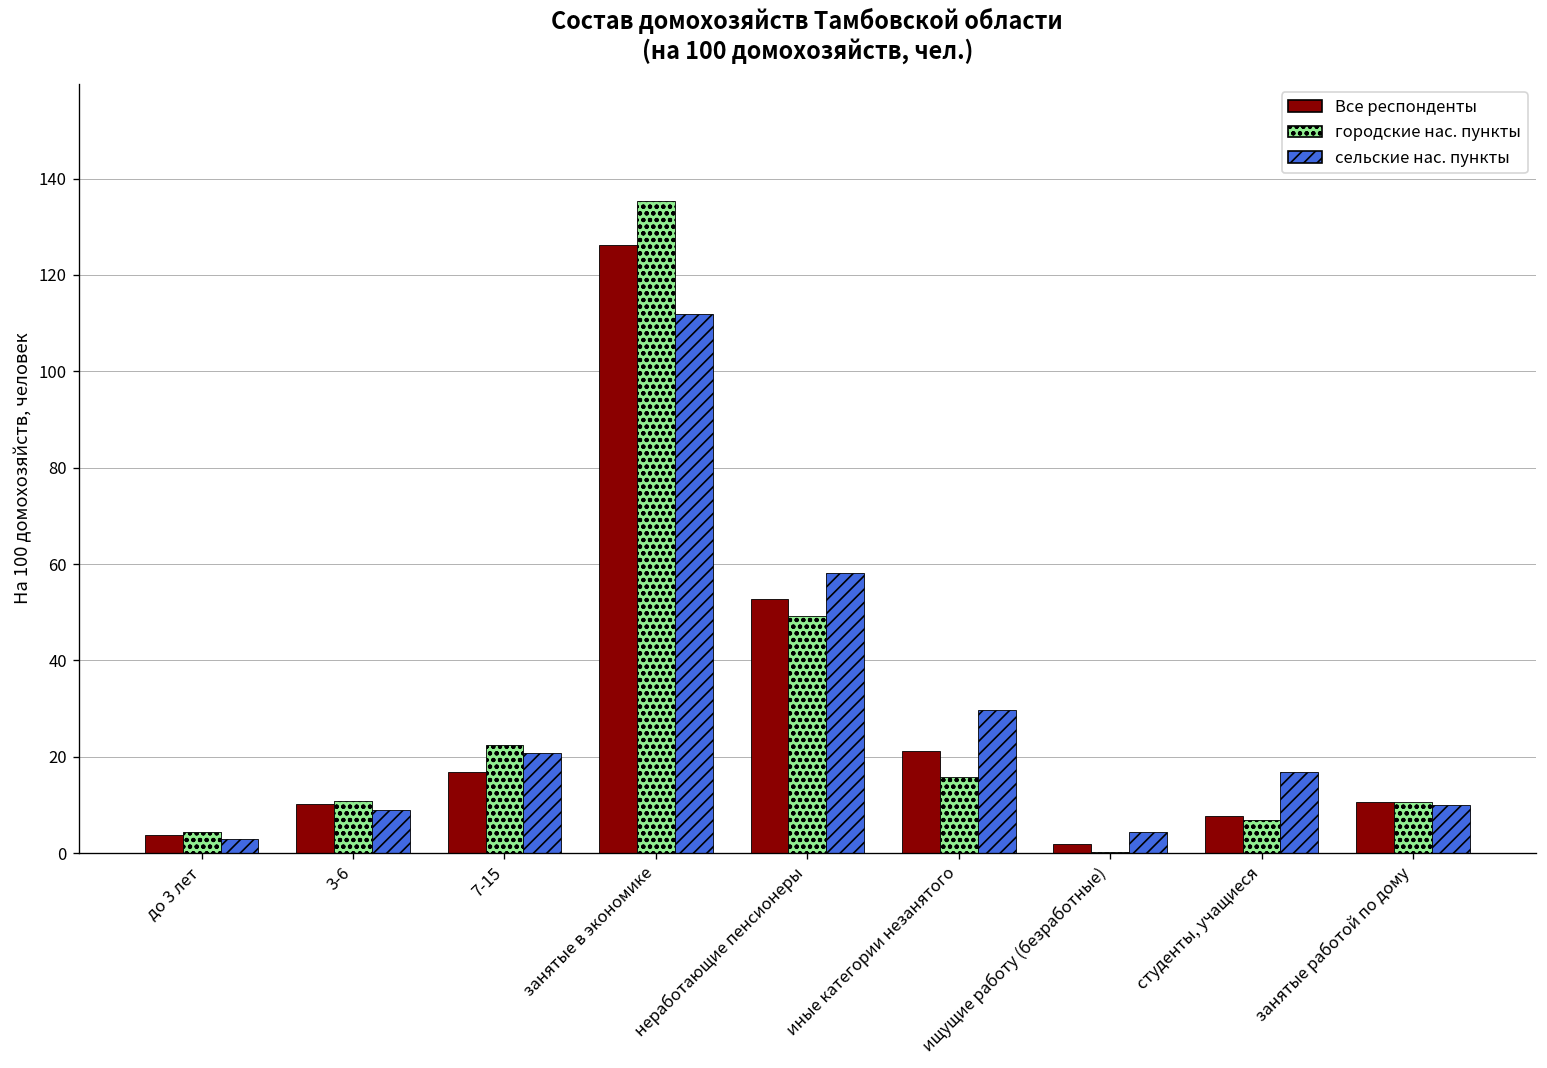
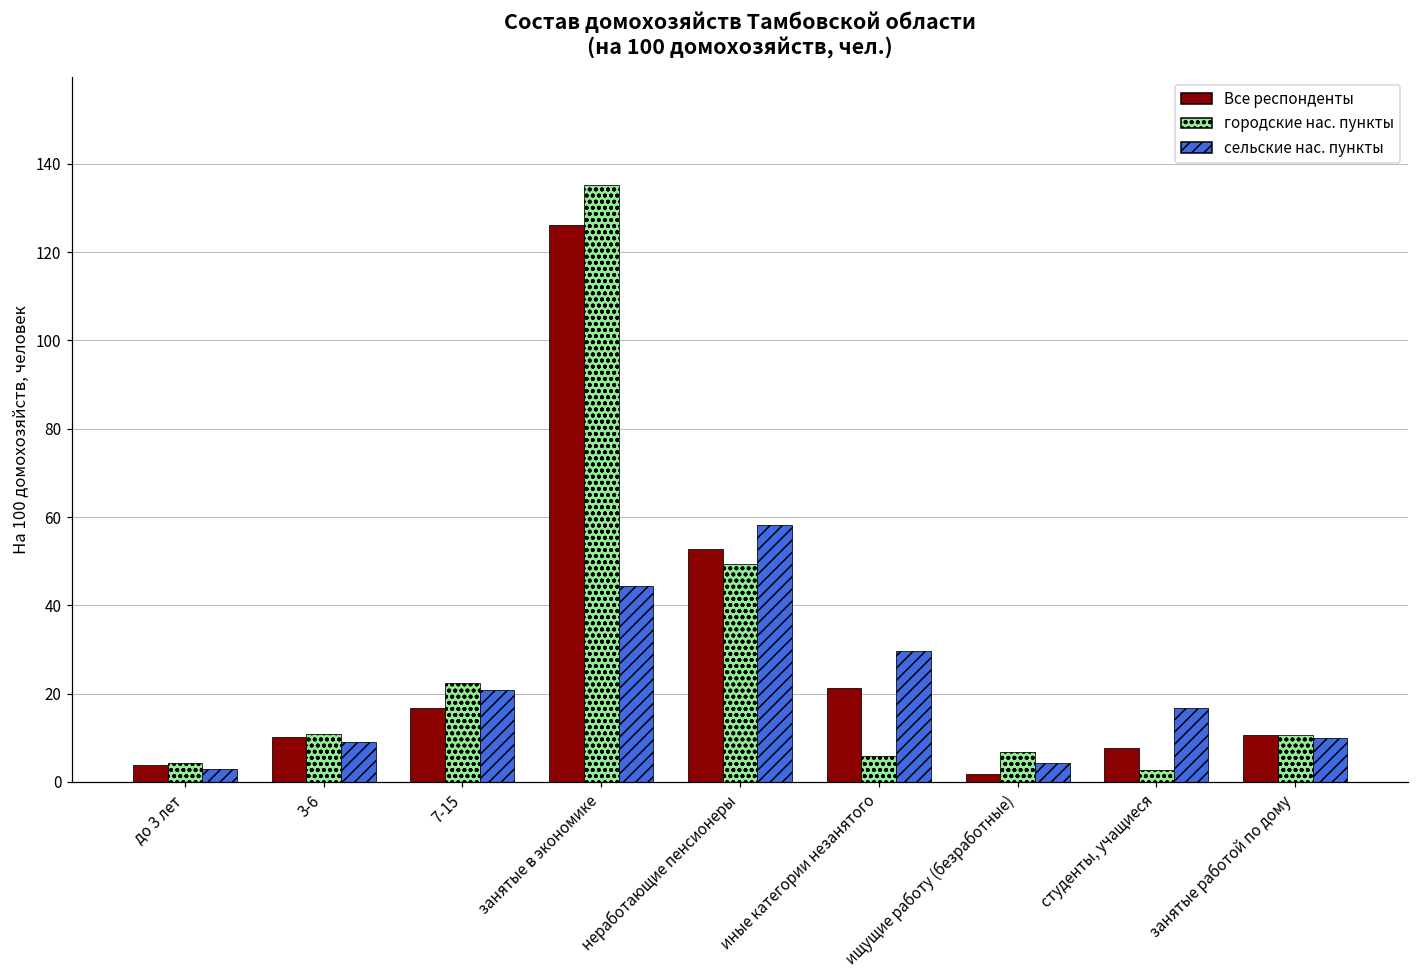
сельские нас. пункты, занятые в экономике: 112 -> 44
городские нас. пункты, иные категории незанятого: 16 -> 6
городские нас. пункты, ищущие работу (безработные): 0 -> 7
городские нас. пункты, студенты, учащиеся: 7 -> 3
